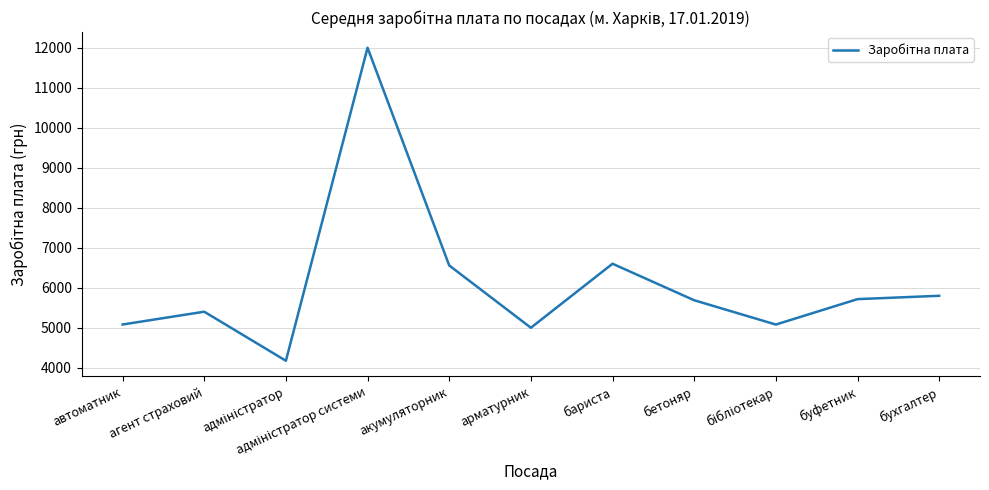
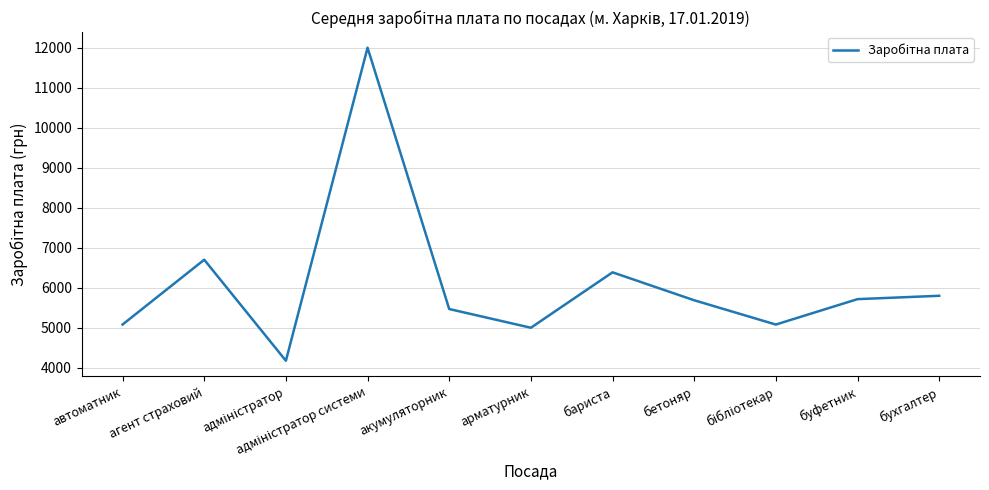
агент страховий: 5400 -> 6700
акумуляторник: 6600 -> 5500
бариста: 6600 -> 6400
